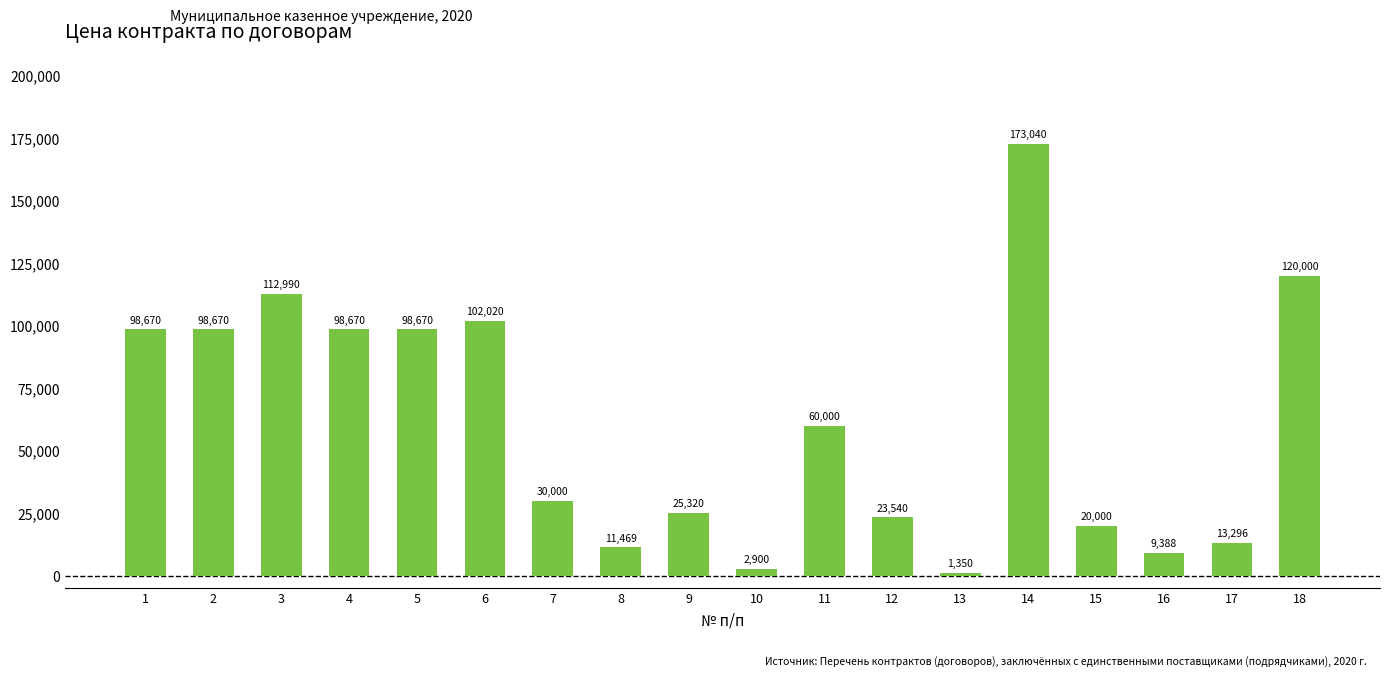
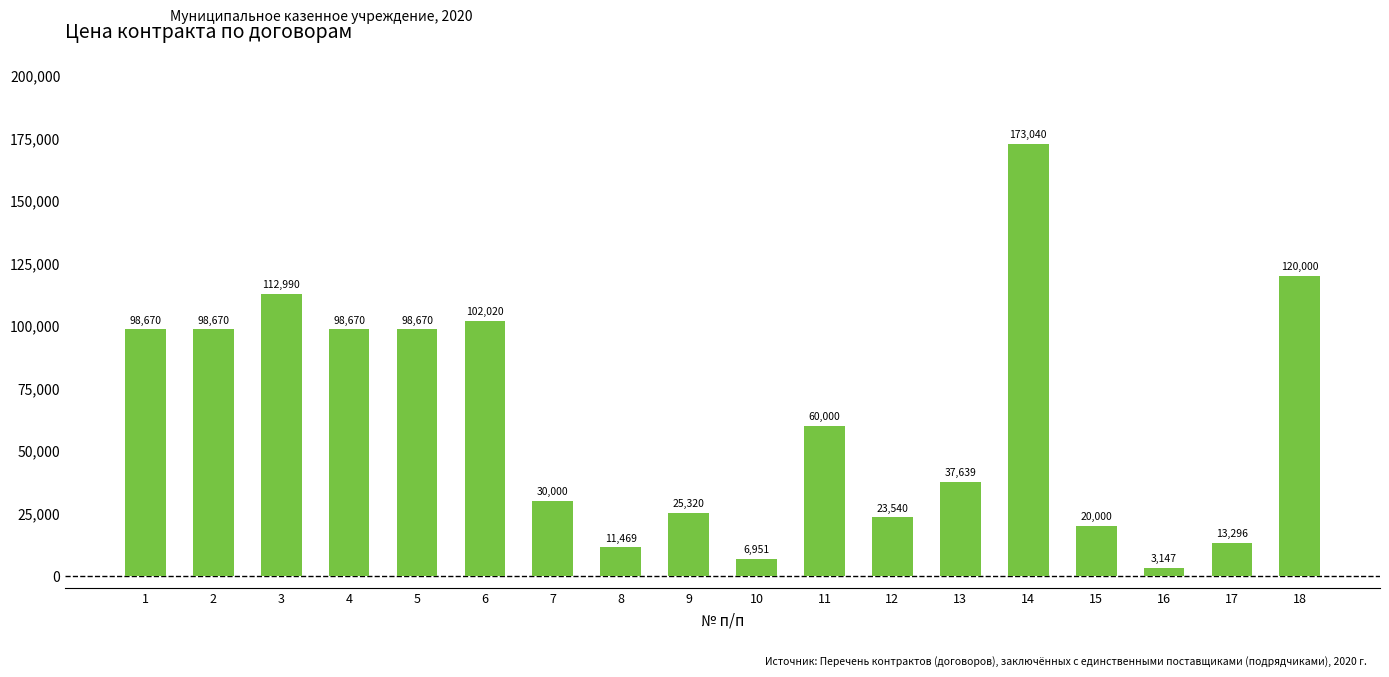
10: 2,900 -> 6,951
13: 1,350 -> 37,639
16: 9,388 -> 3,147
